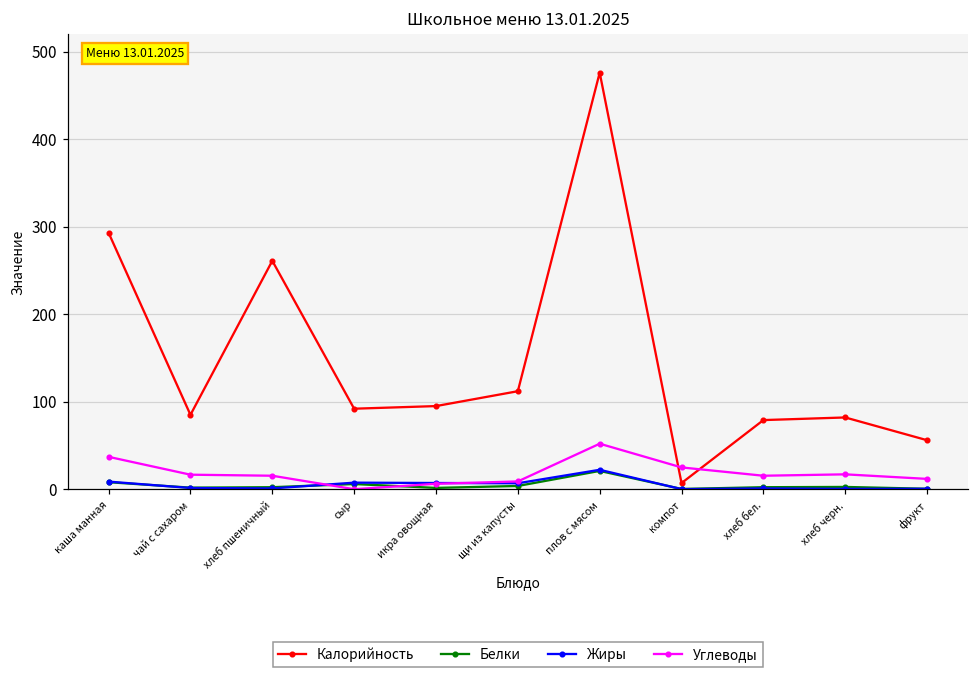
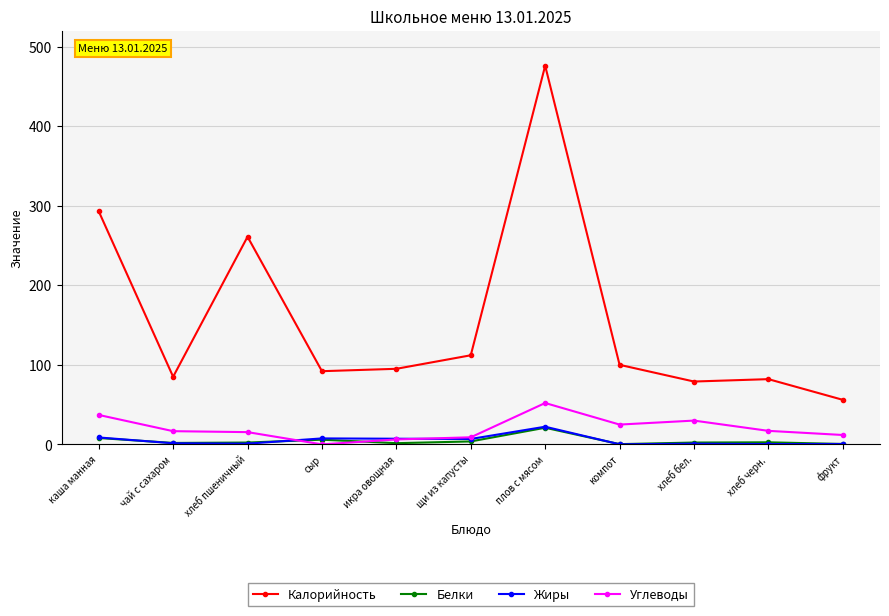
Калорийность, компот: 10 -> 100
Углеводы, хлеб бел.: 20 -> 30
